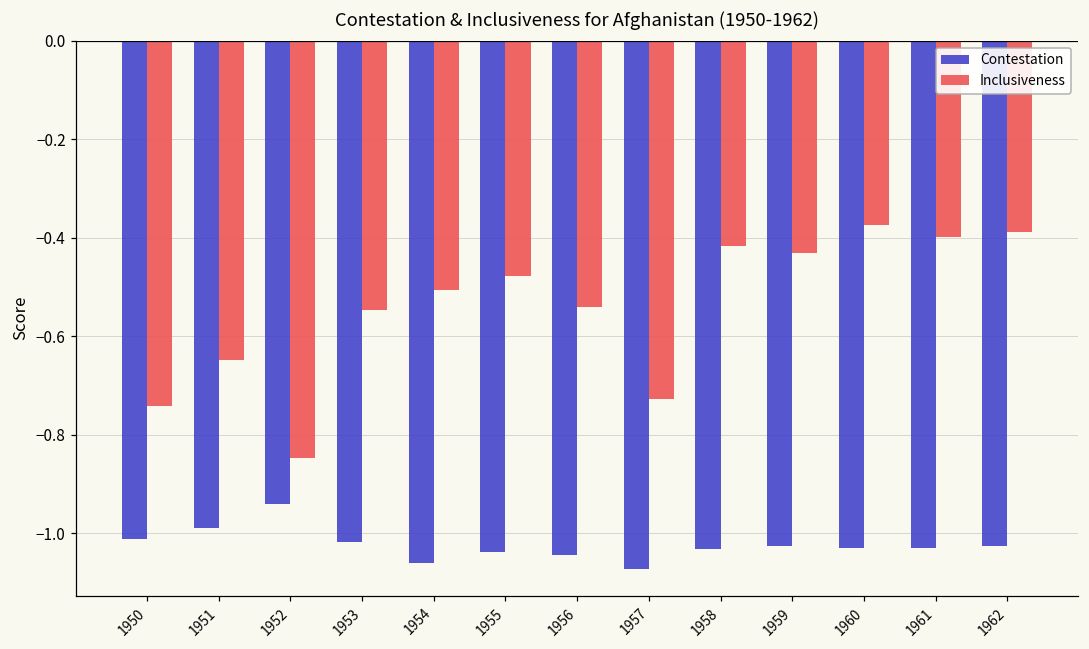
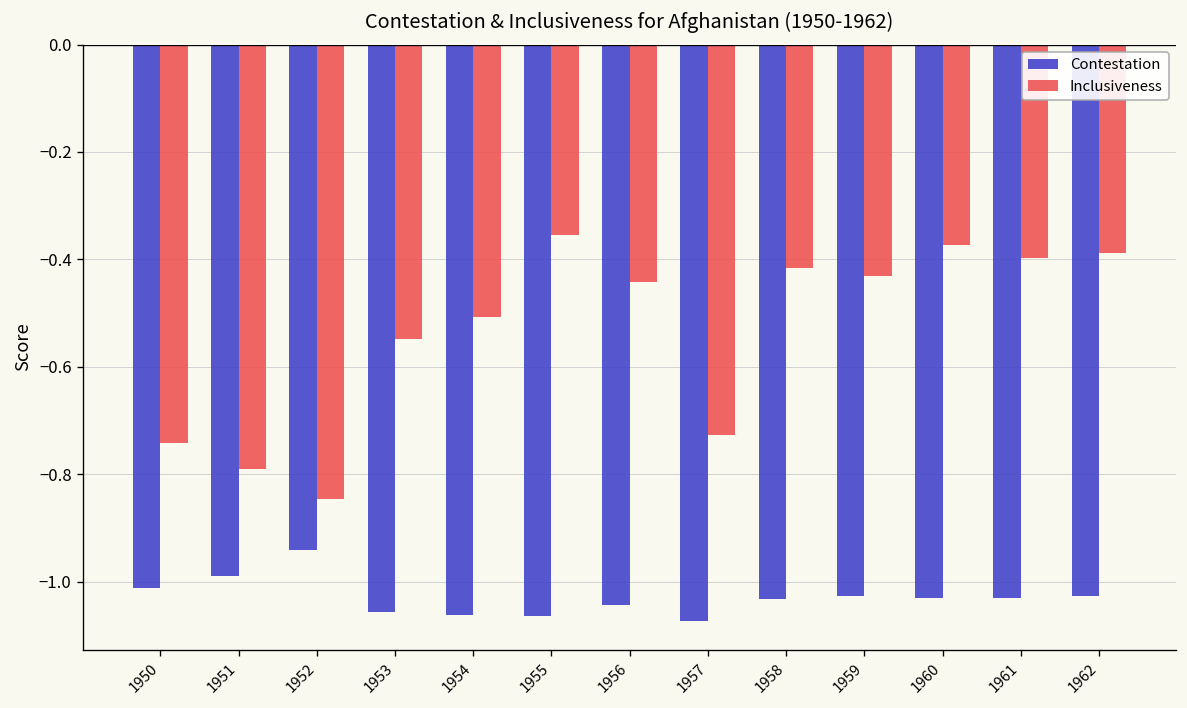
Inclusiveness, 1951: -0.65 -> -0.79
Contestation, 1953: -1.02 -> -1.06
Contestation, 1955: -1.04 -> -1.06
Inclusiveness, 1955: -0.48 -> -0.35
Inclusiveness, 1956: -0.54 -> -0.44
